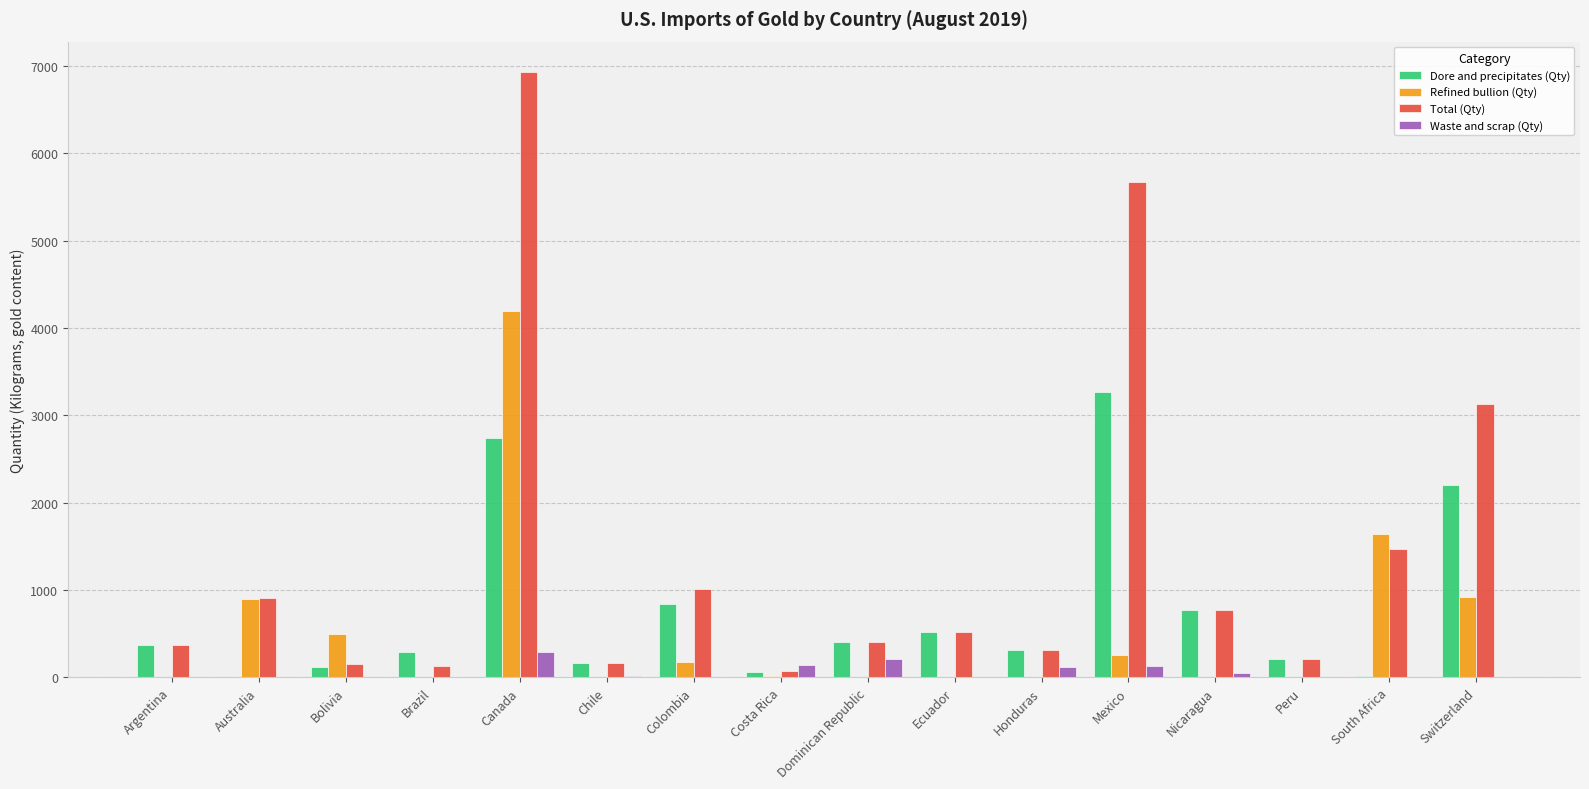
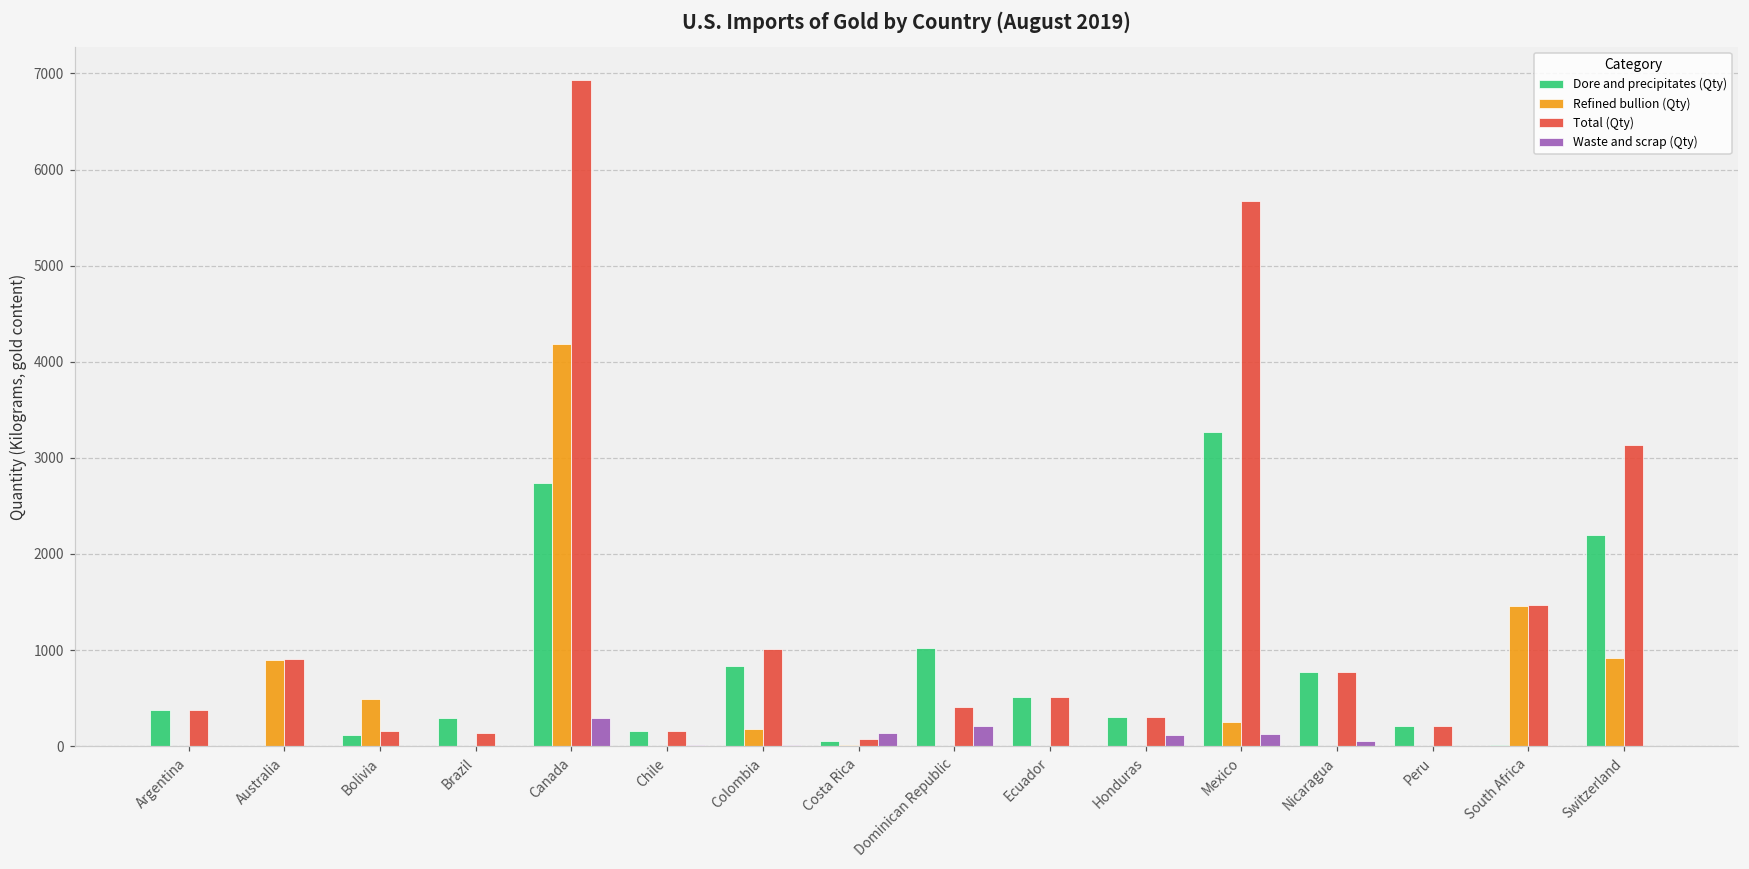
Dore and precipitates (Qty), Dominican Republic: 400 -> 1000
Refined bullion (Qty), South Africa: 1600 -> 1500
